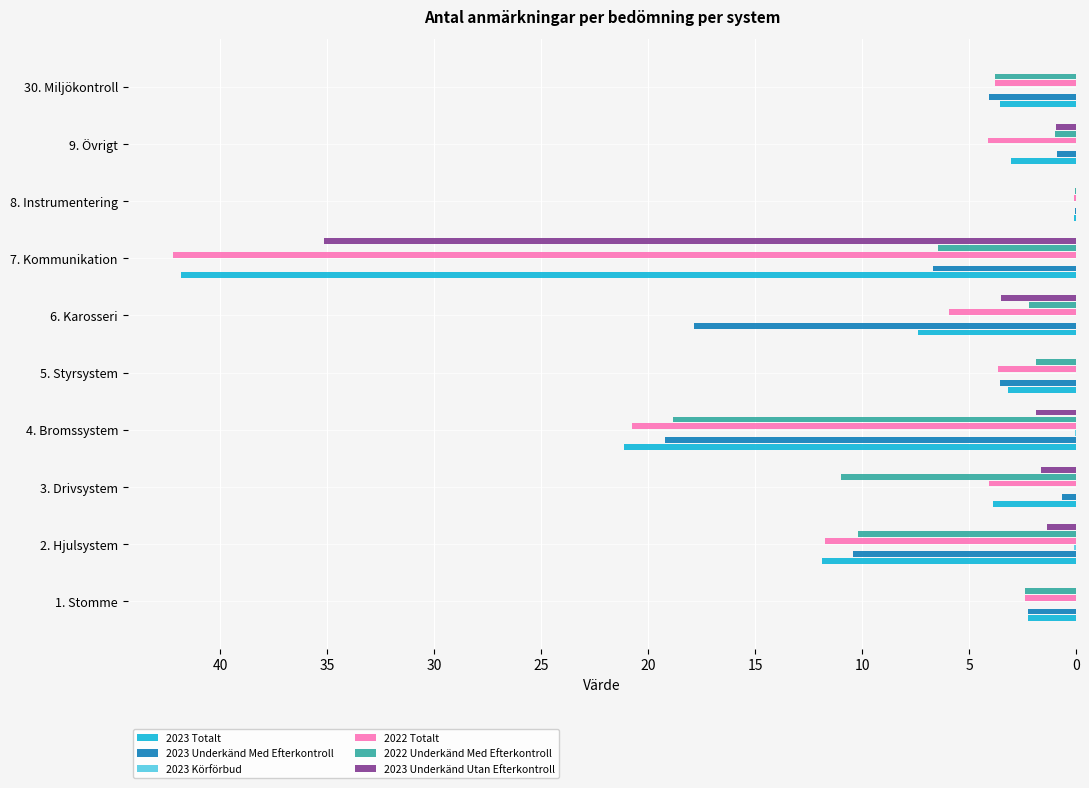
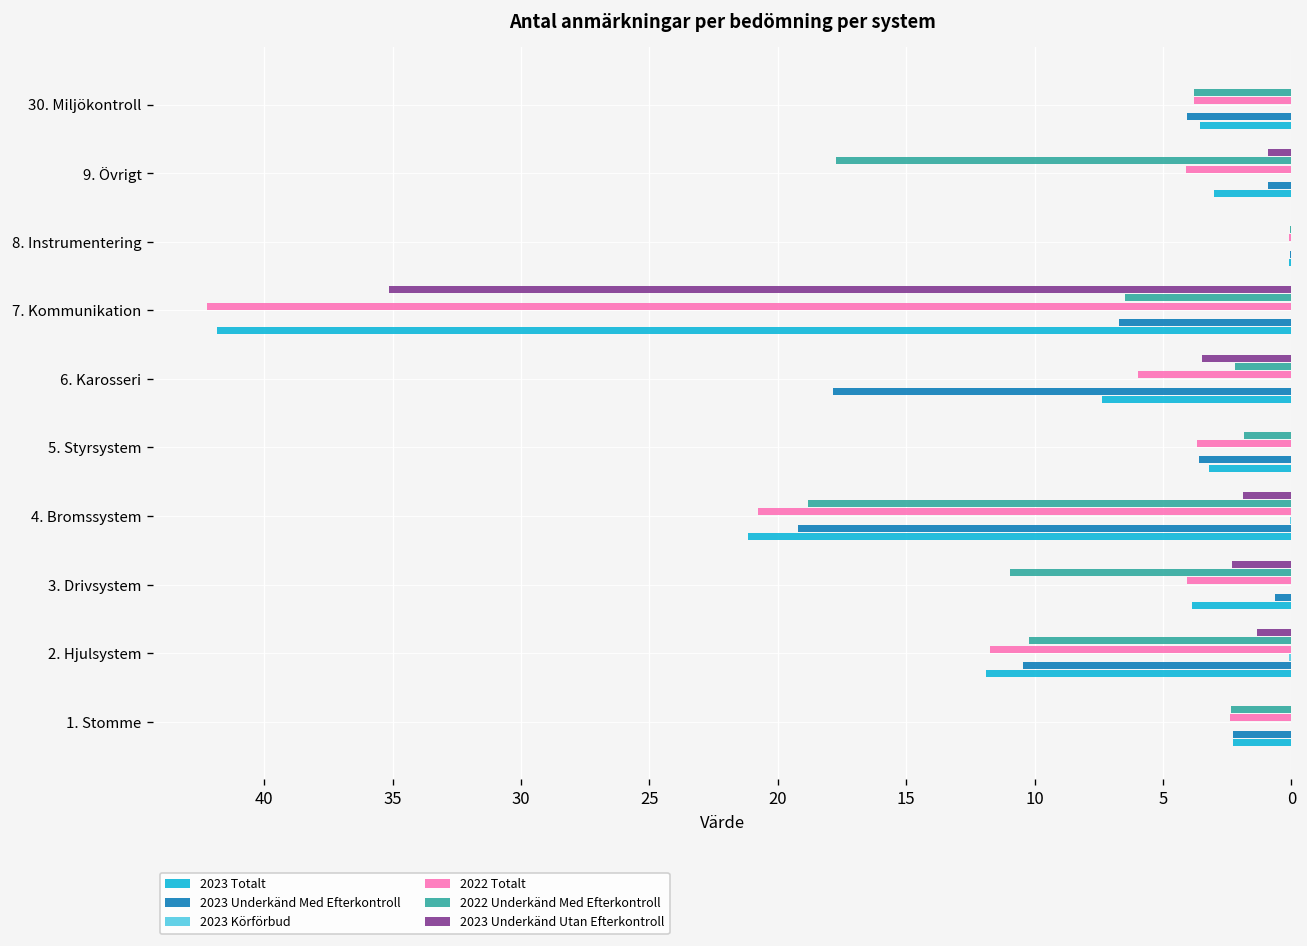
2022 Underkänd Med Efterkontroll, 9. Övrigt: 1.0 -> 17.7
2023 Underkänd Utan Efterkontroll, 3. Drivsystem: 1.6 -> 2.3
